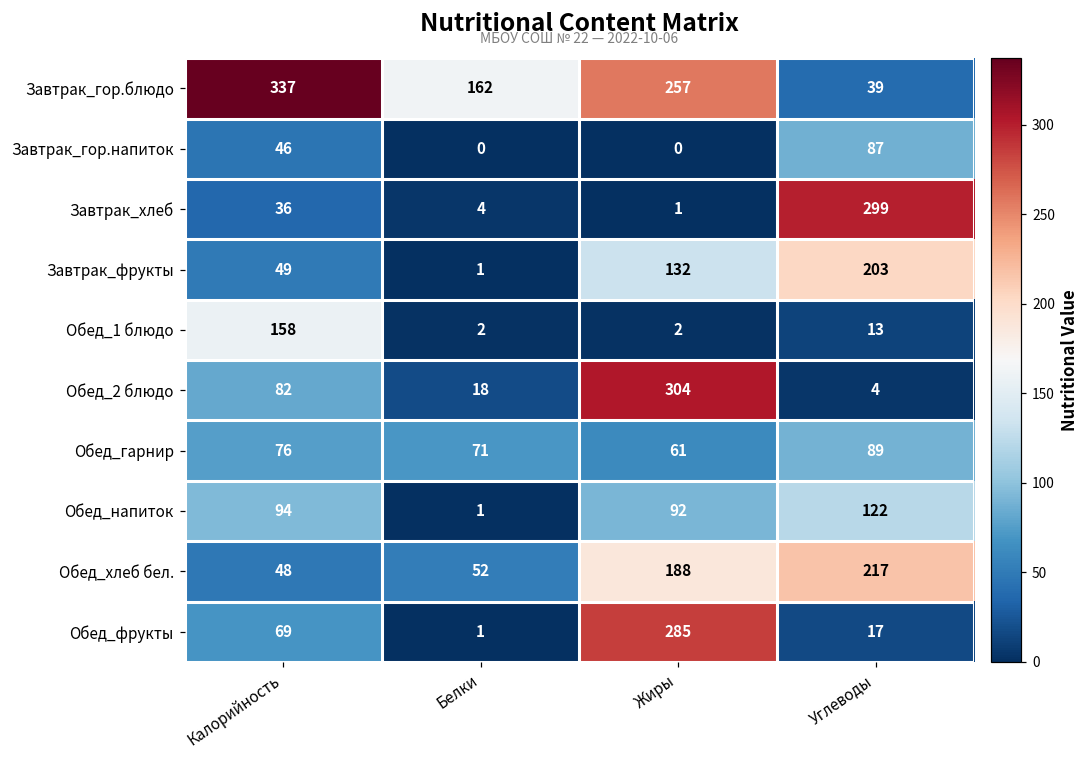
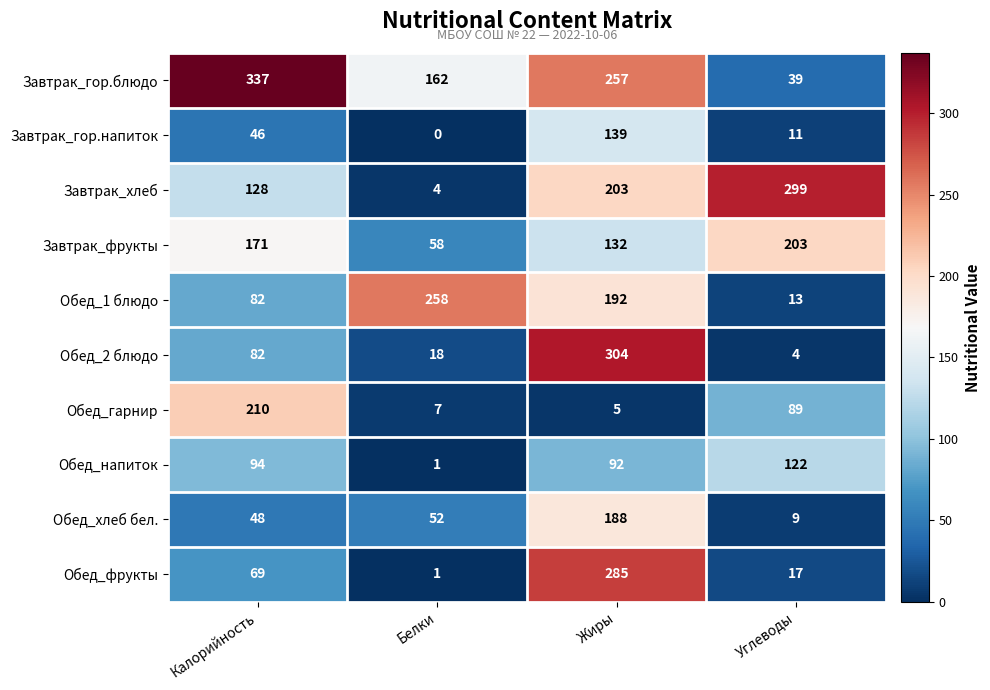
Завтрак_гор.напиток, Жиры: 0 -> 139
Завтрак_гор.напиток, Углеводы: 87 -> 11
Завтрак_хлеб, Калорийность: 36 -> 128
Завтрак_хлеб, Жиры: 1 -> 203
Завтрак_фрукты, Калорийность: 49 -> 171
Завтрак_фрукты, Белки: 1 -> 58
Обед_1 блюдо, Калорийность: 158 -> 82
Обед_1 блюдо, Белки: 2 -> 258
Обед_1 блюдо, Жиры: 2 -> 192
Обед_гарнир, Калорийность: 76 -> 210
Обед_гарнир, Белки: 71 -> 7
Обед_гарнир, Жиры: 61 -> 5
Обед_хлеб бел., Углеводы: 217 -> 9
